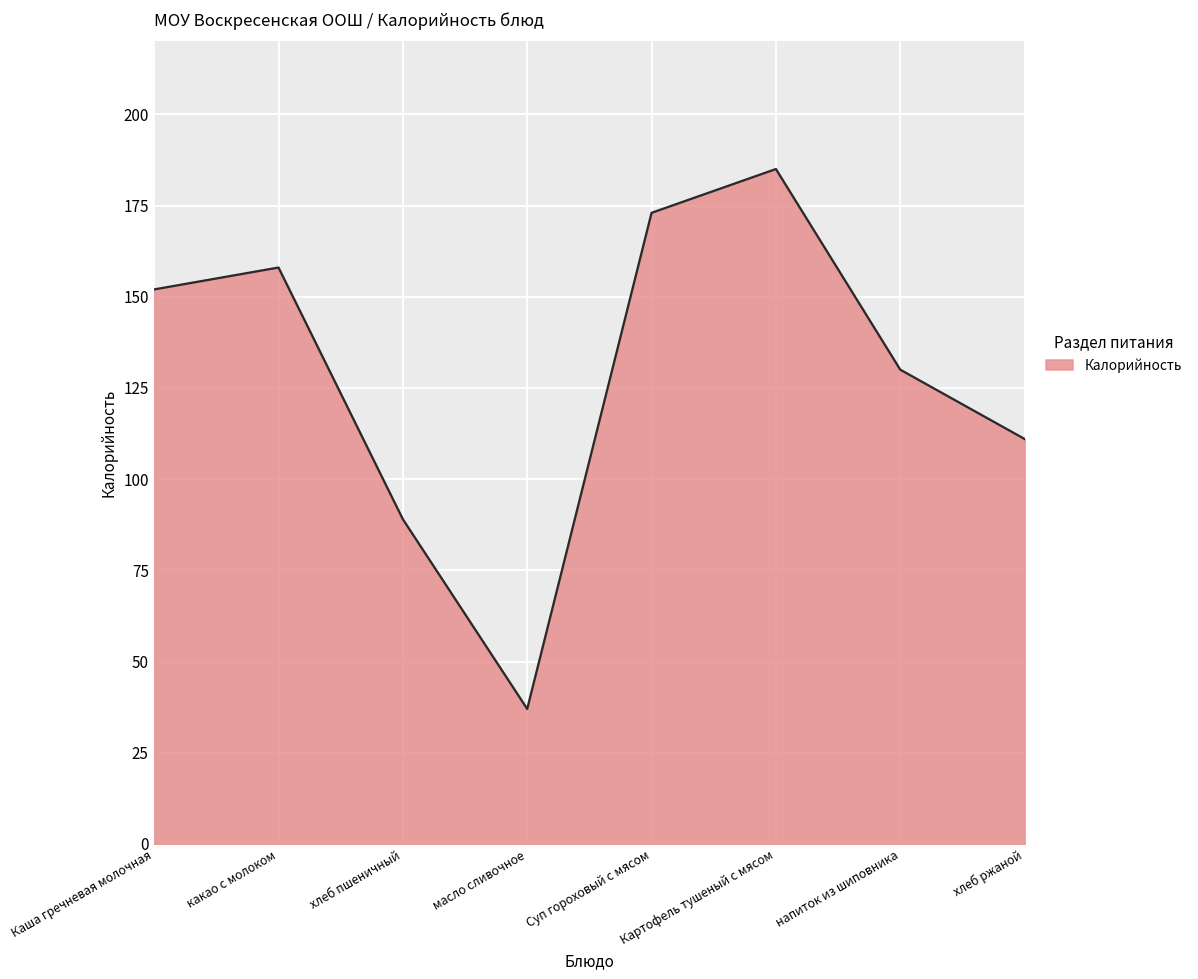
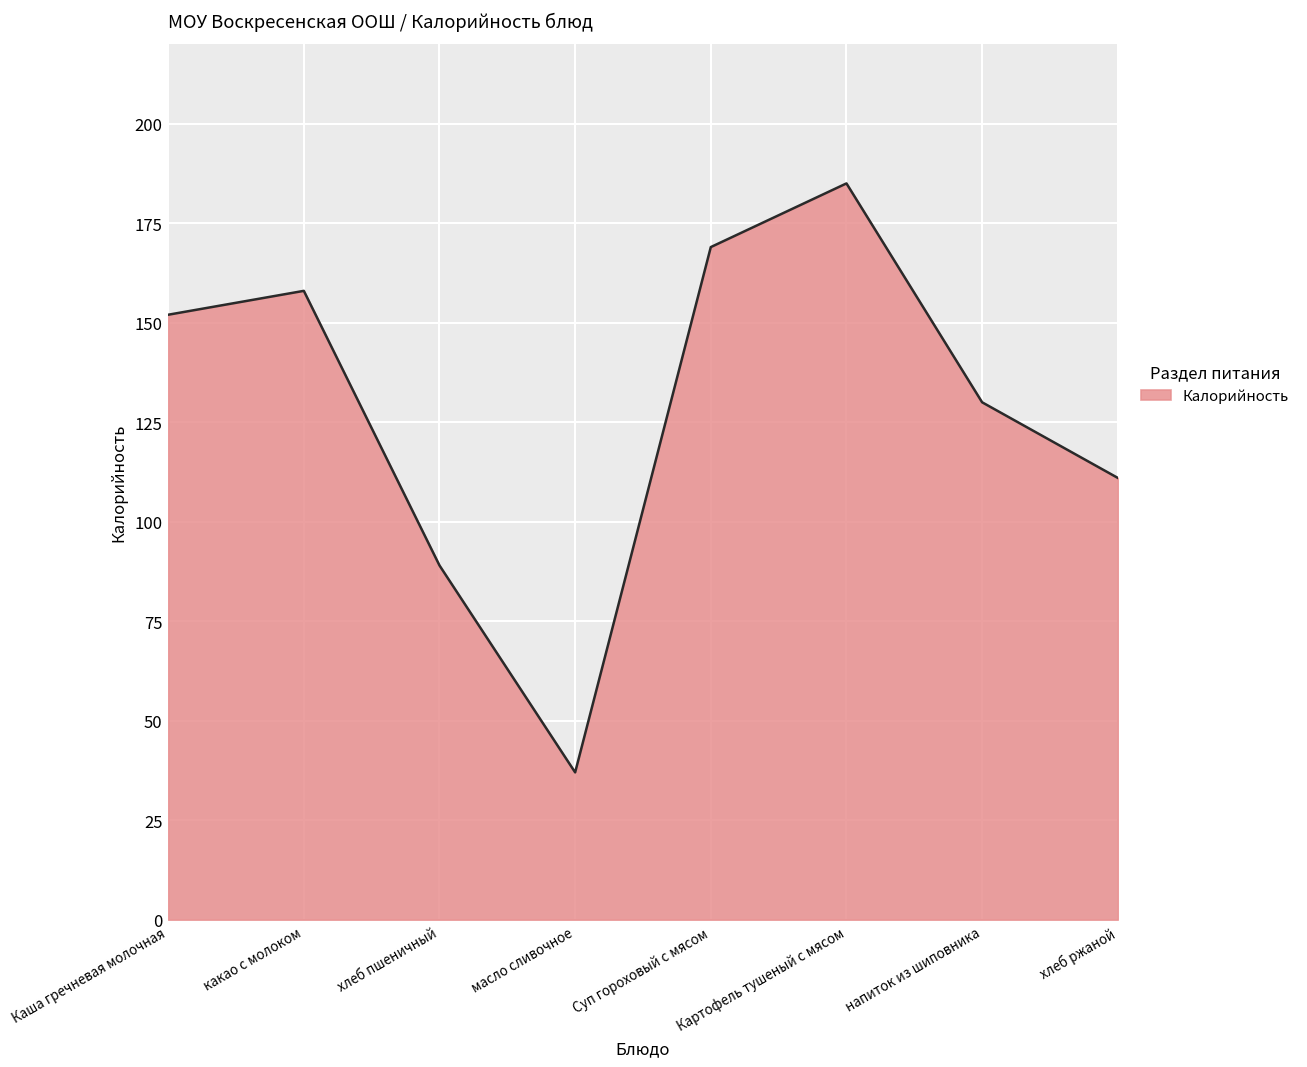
Суп гороховый с мясом: 173 -> 169
